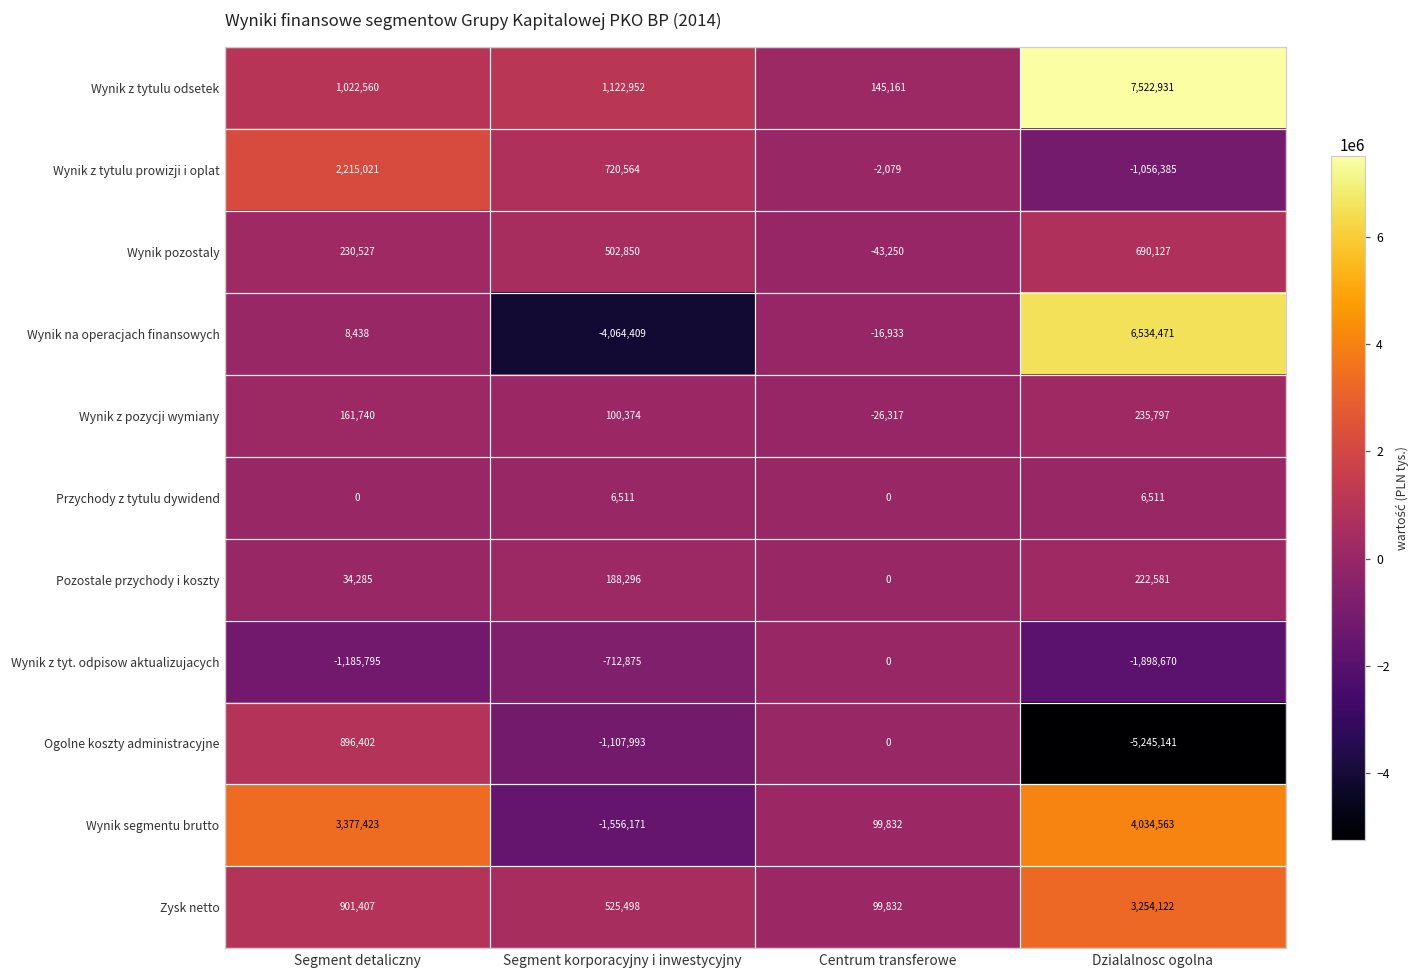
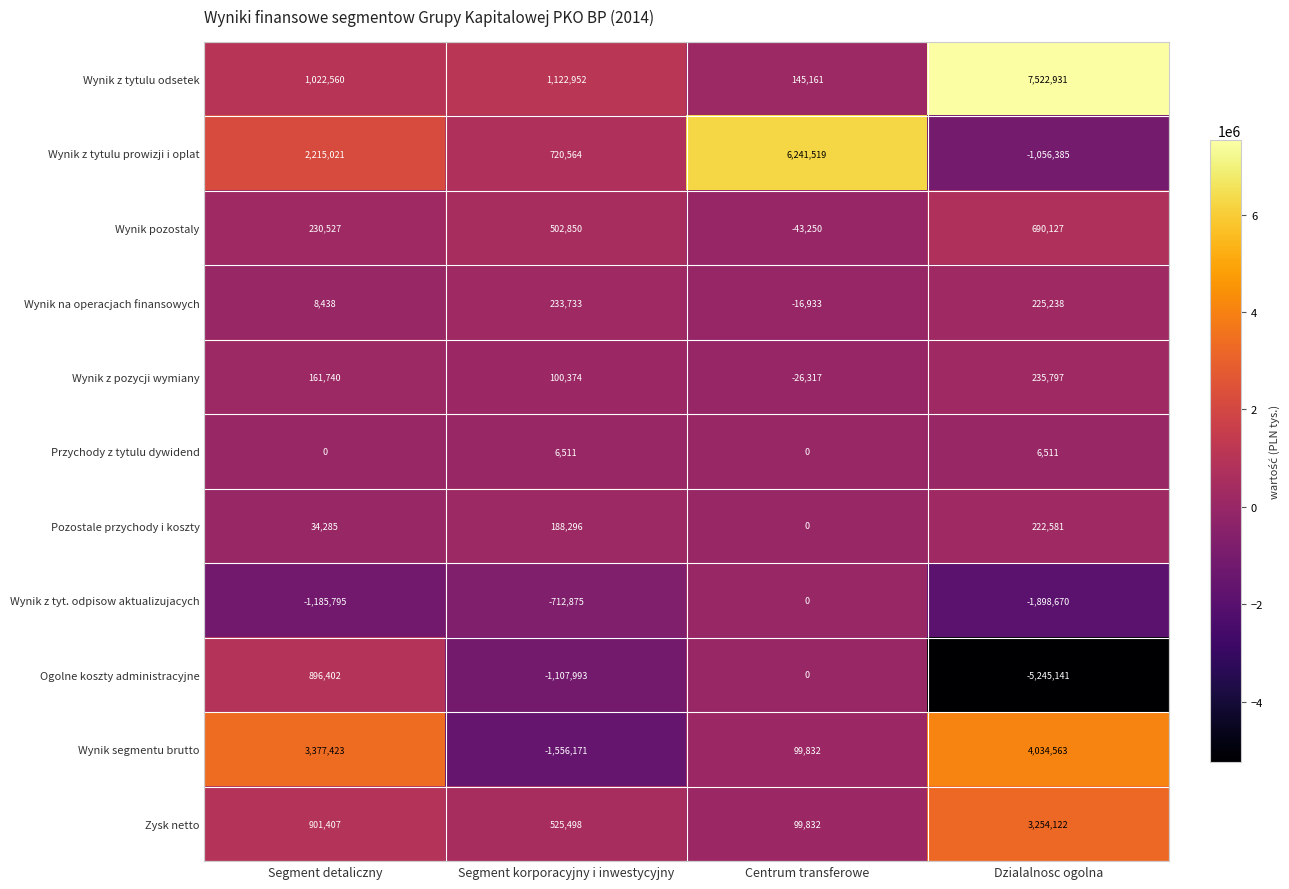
Wynik z tytulu prowizji i oplat, Centrum transferowe: -2,079 -> 6,241,519
Wynik na operacjach finansowych, Segment korporacyjny i inwestycyjny: -4,064,409 -> 233,733
Wynik na operacjach finansowych, Dzialalnosc ogolna: 6,534,471 -> 225,238
